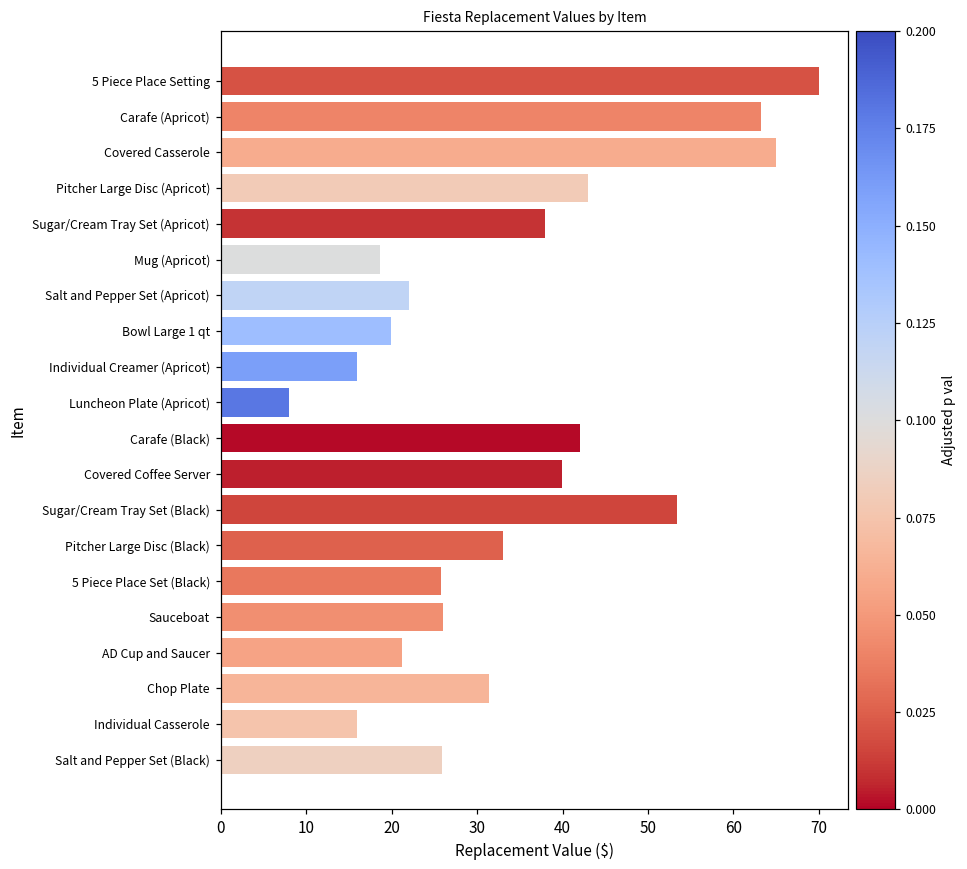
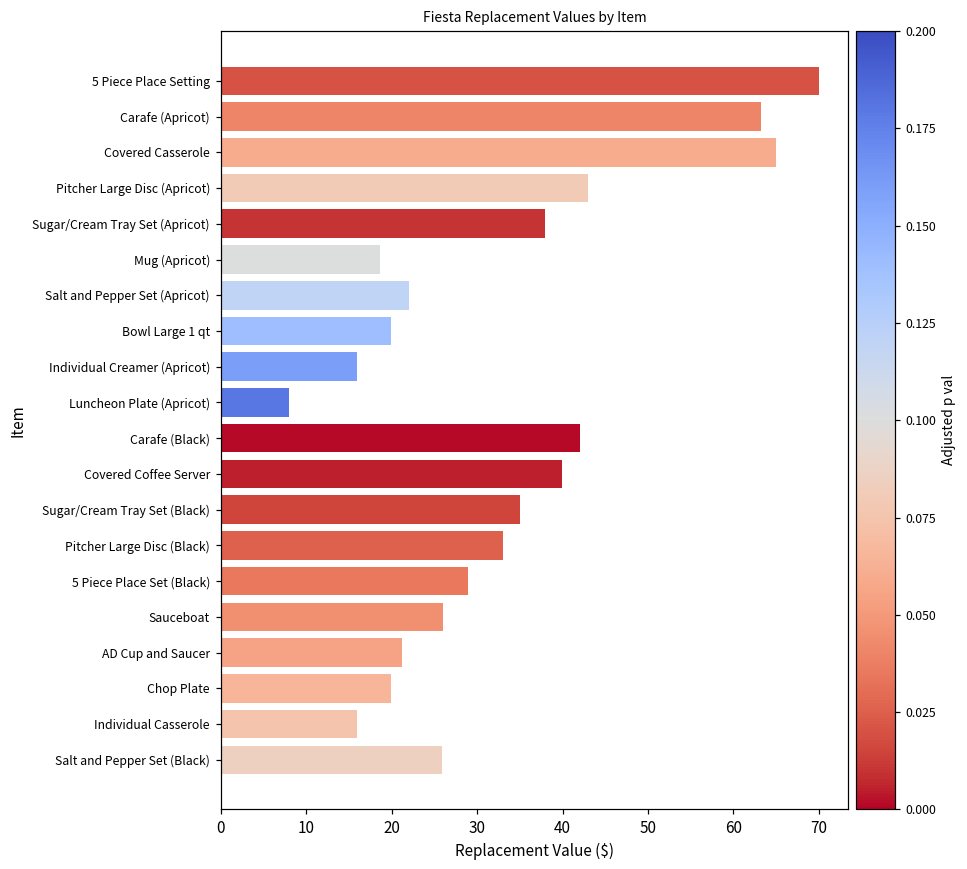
Sugar/Cream Tray Set (Black): 53 -> 35
5 Piece Place Set (Black): 26 -> 29
Chop Plate: 31 -> 20
